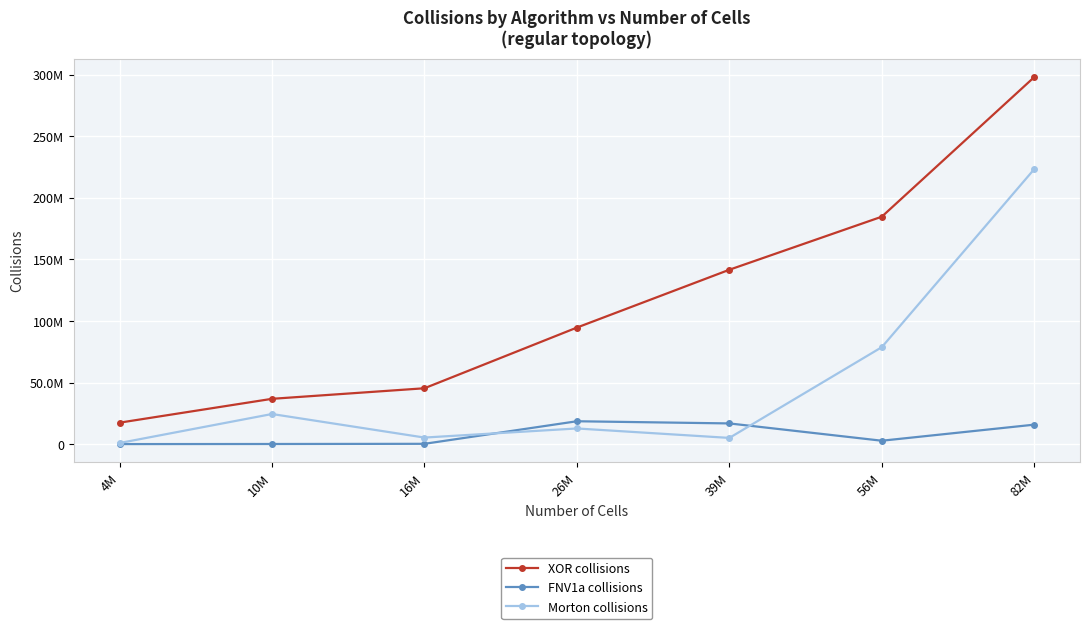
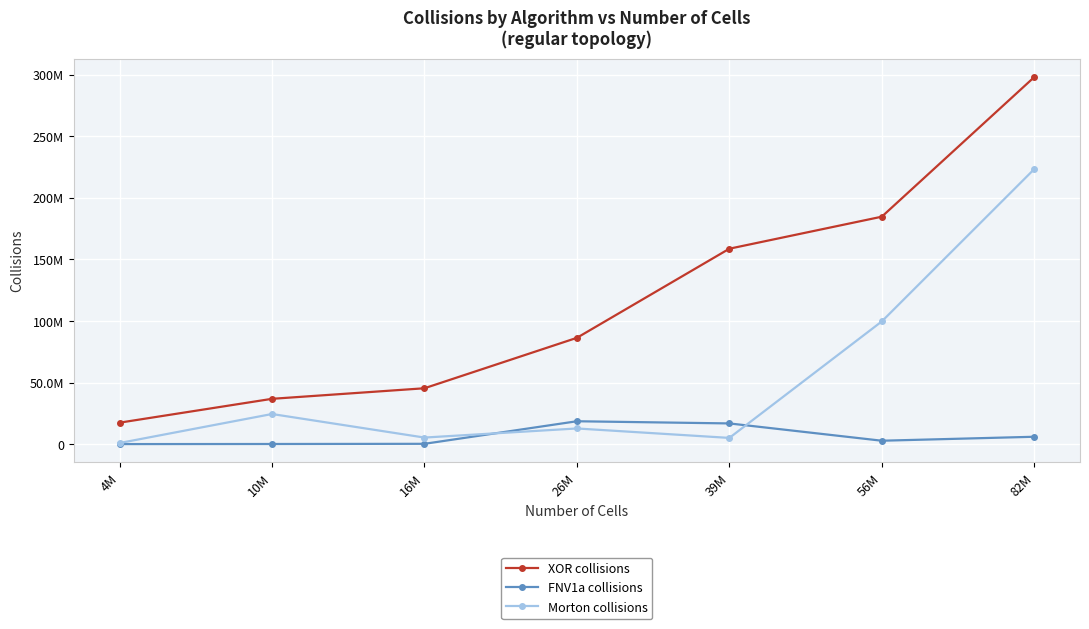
XOR collisions, 26M: 95000000 -> 86000000
XOR collisions, 39M: 142000000 -> 159000000
Morton collisions, 56M: 79000000 -> 100000000
FNV1a collisions, 82M: 16000000 -> 6000000
